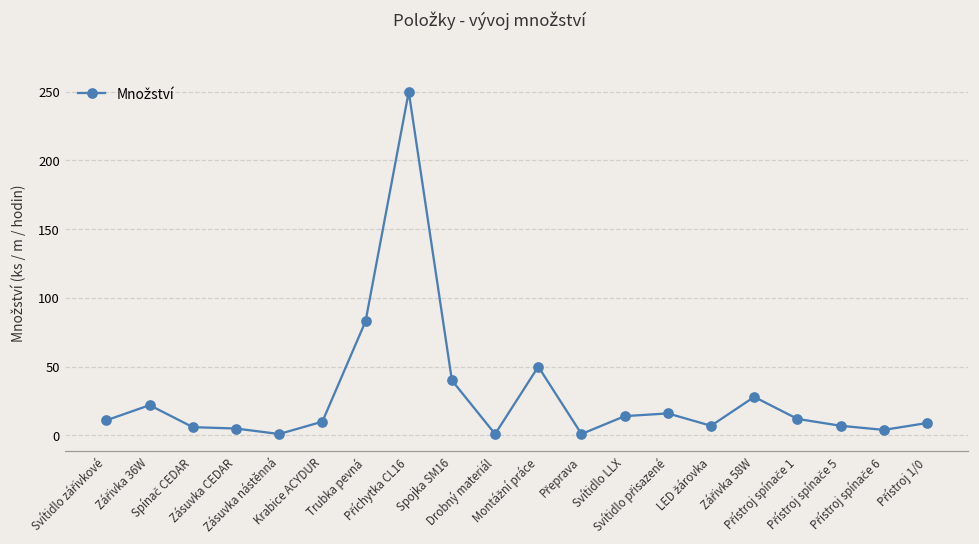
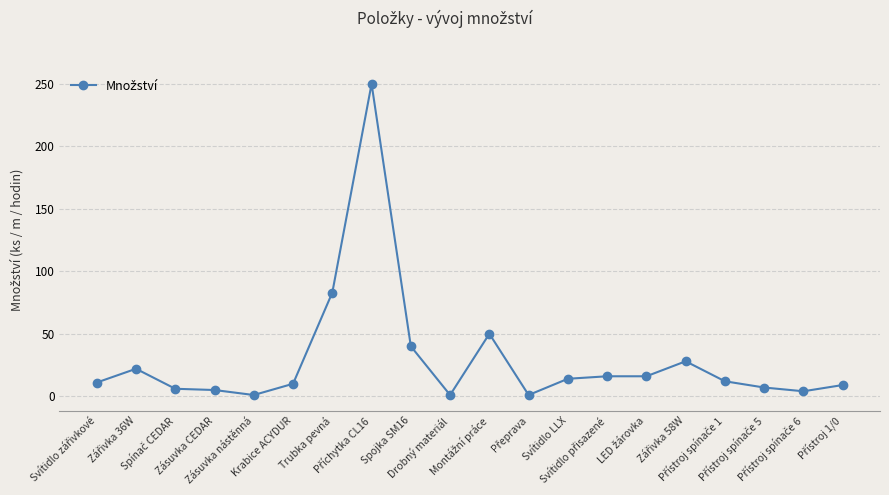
LED žárovka: 7 -> 16
